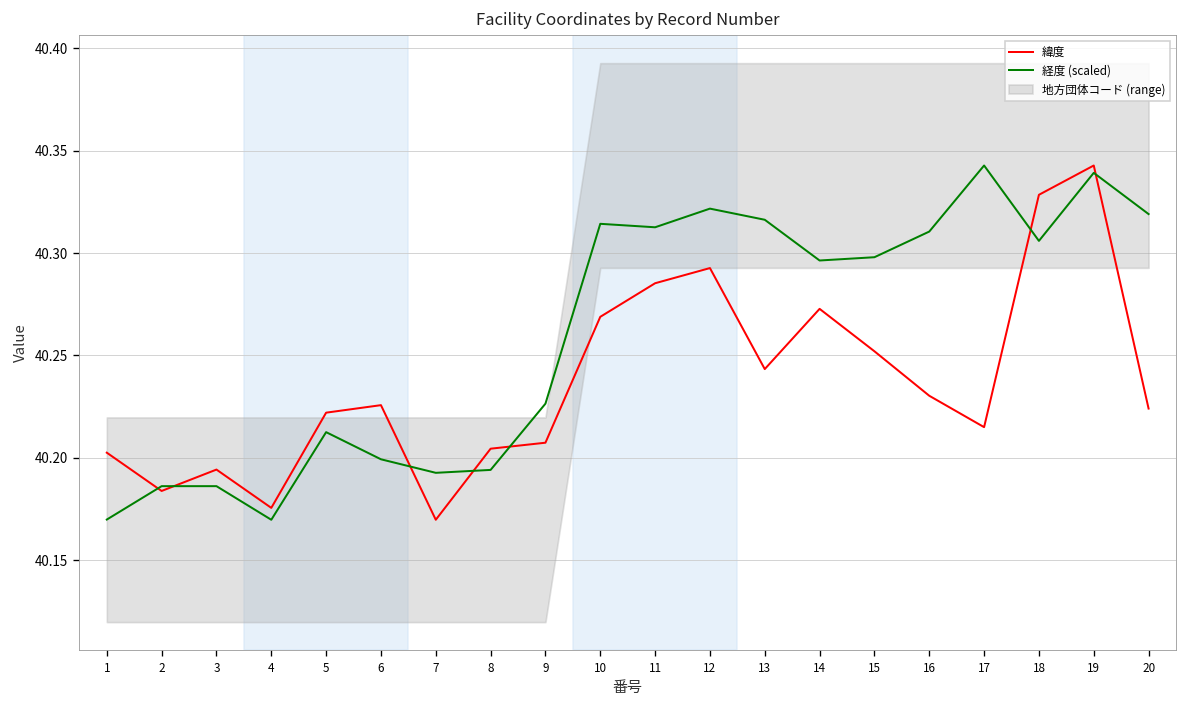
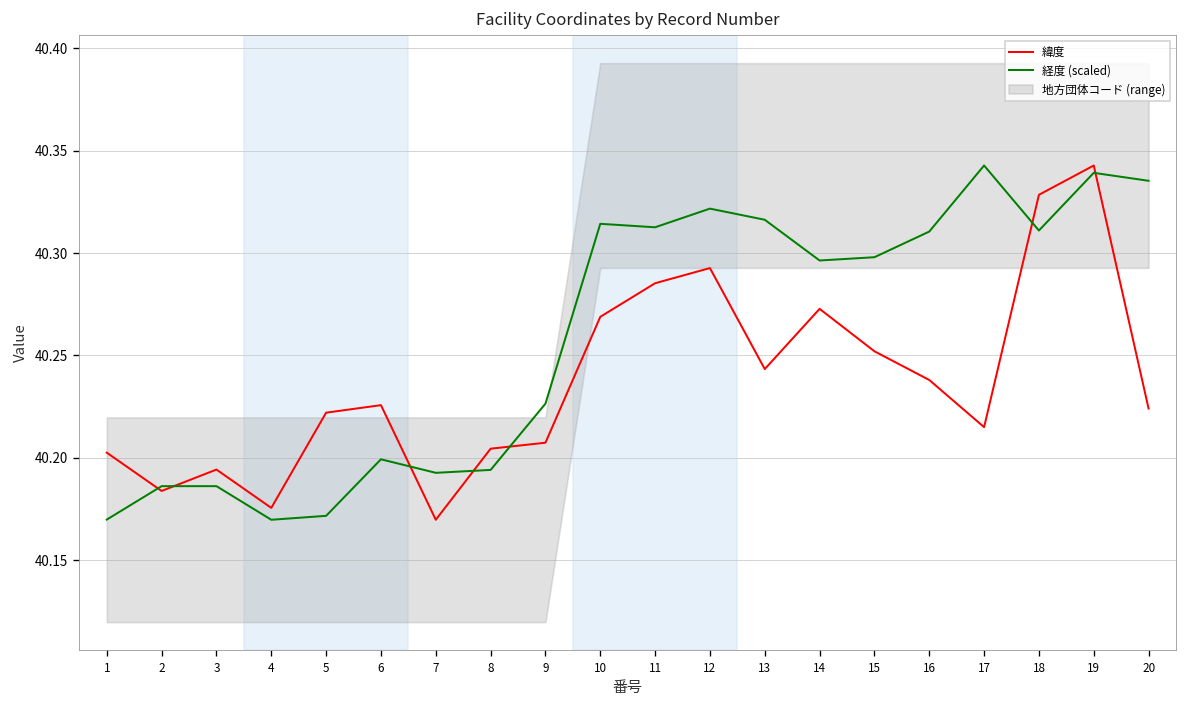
経度 (scaled), 5: 40.213 -> 40.172
緯度, 16: 40.230 -> 40.238
経度 (scaled), 18: 40.306 -> 40.311
経度 (scaled), 20: 40.319 -> 40.335
